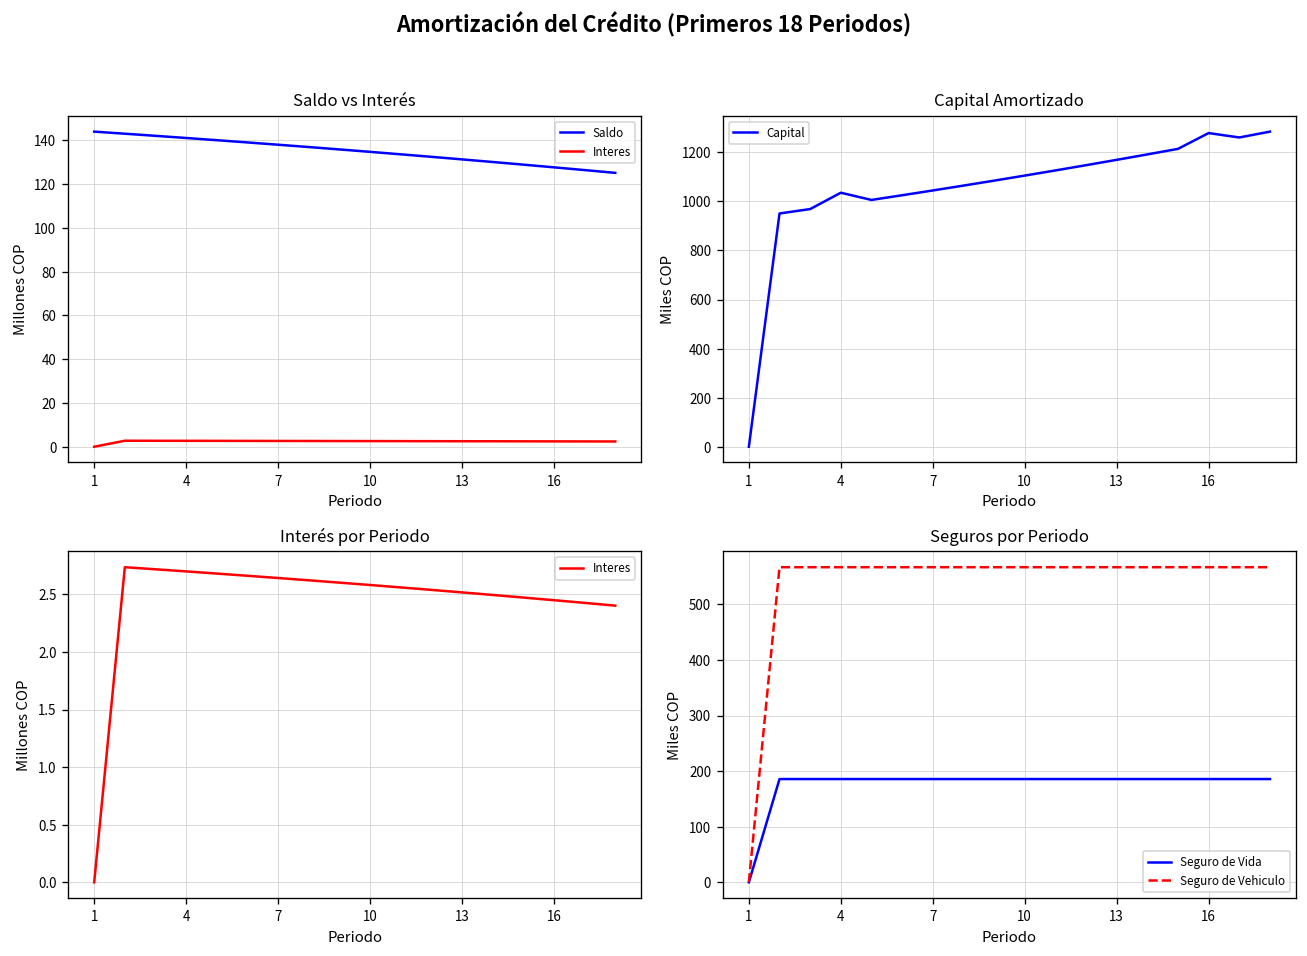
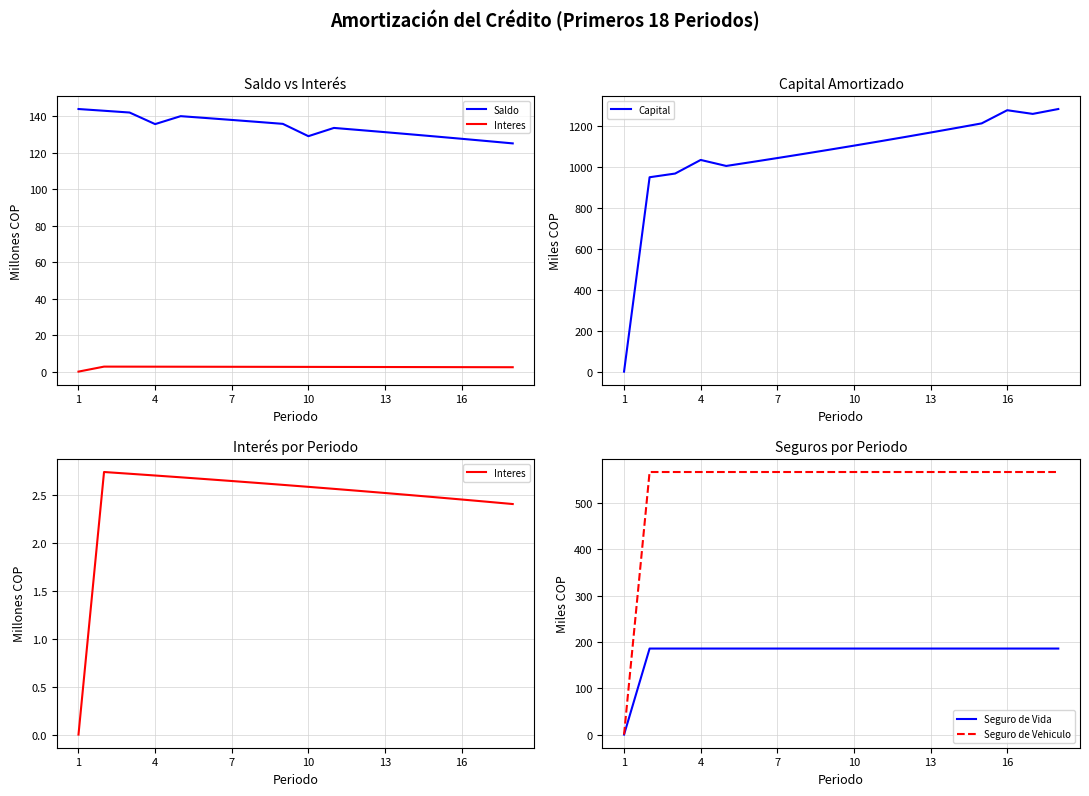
Saldo vs Interés, Saldo, 4: 141 -> 136
Saldo vs Interés, Saldo, 10: 135 -> 129
